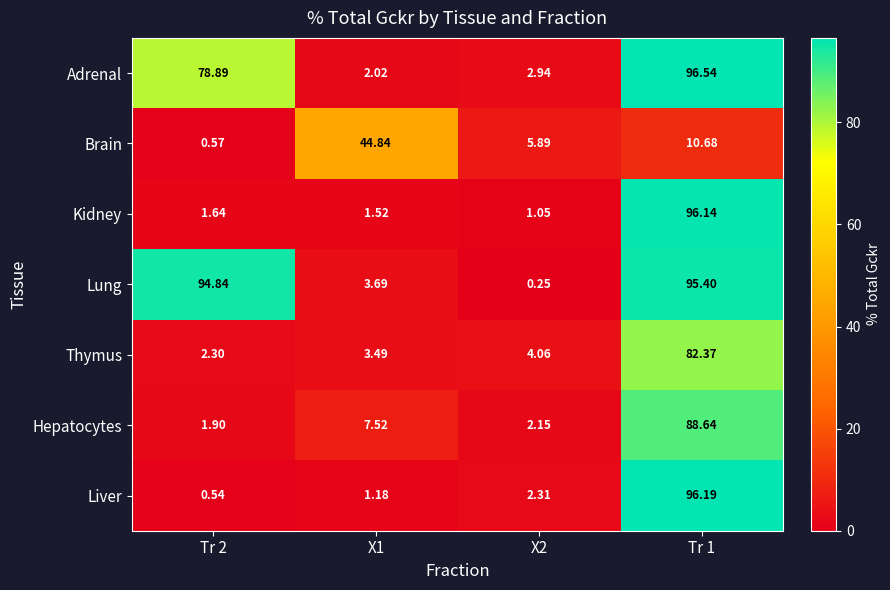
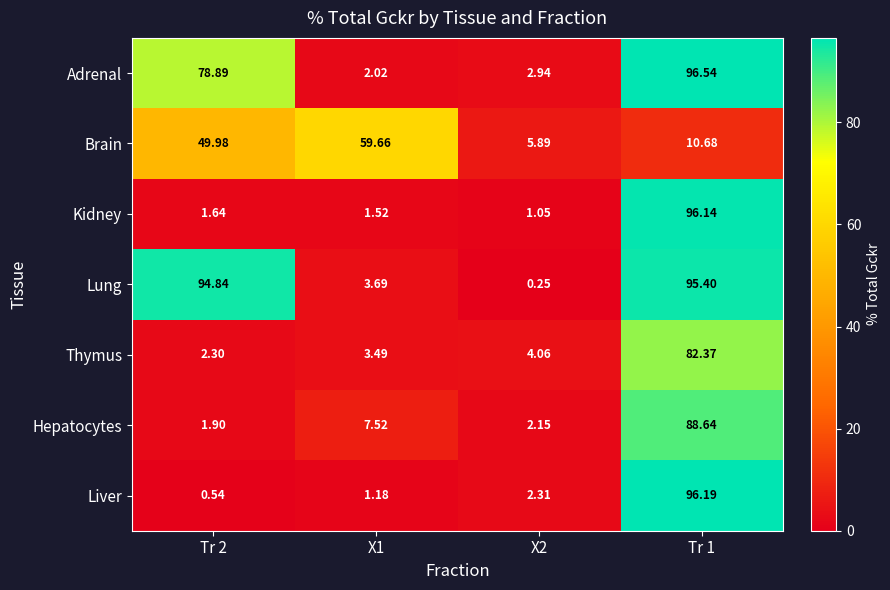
Brain, Tr 2: 0.57 -> 49.98
Brain, X1: 44.84 -> 59.66
